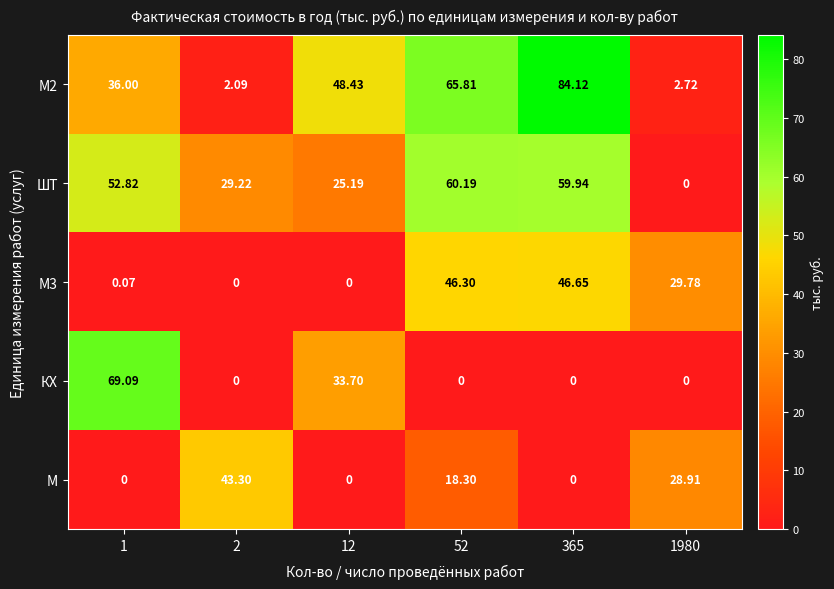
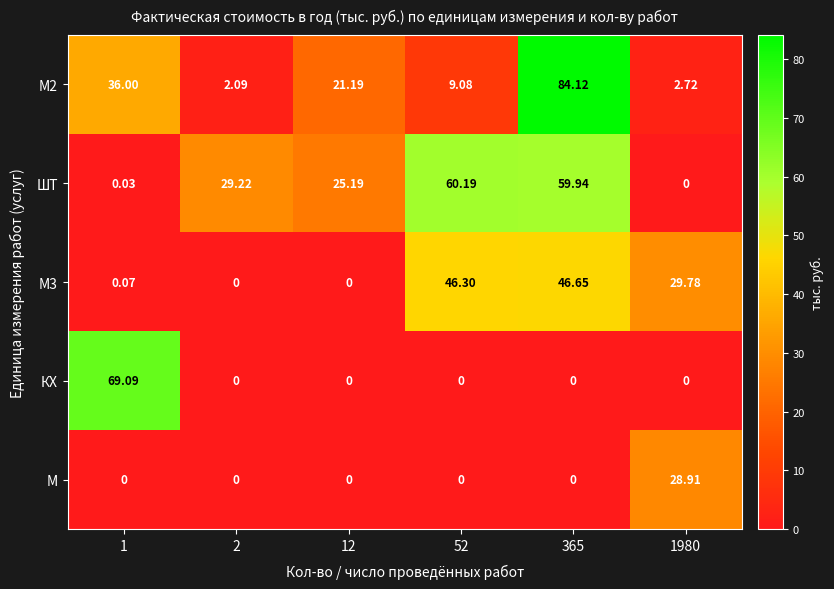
М2, 12: 48.43 -> 21.19
М2, 52: 65.81 -> 9.08
ШТ, 1: 52.82 -> 0.03
КХ, 12: 33.70 -> 0
М, 2: 43.30 -> 0
М, 52: 18.30 -> 0
